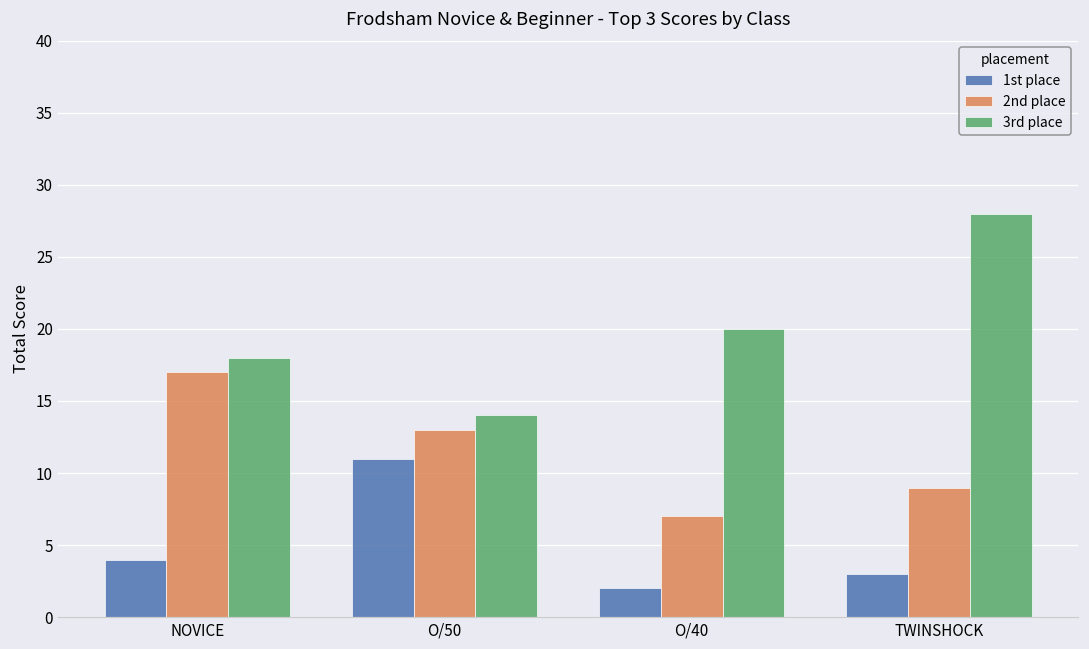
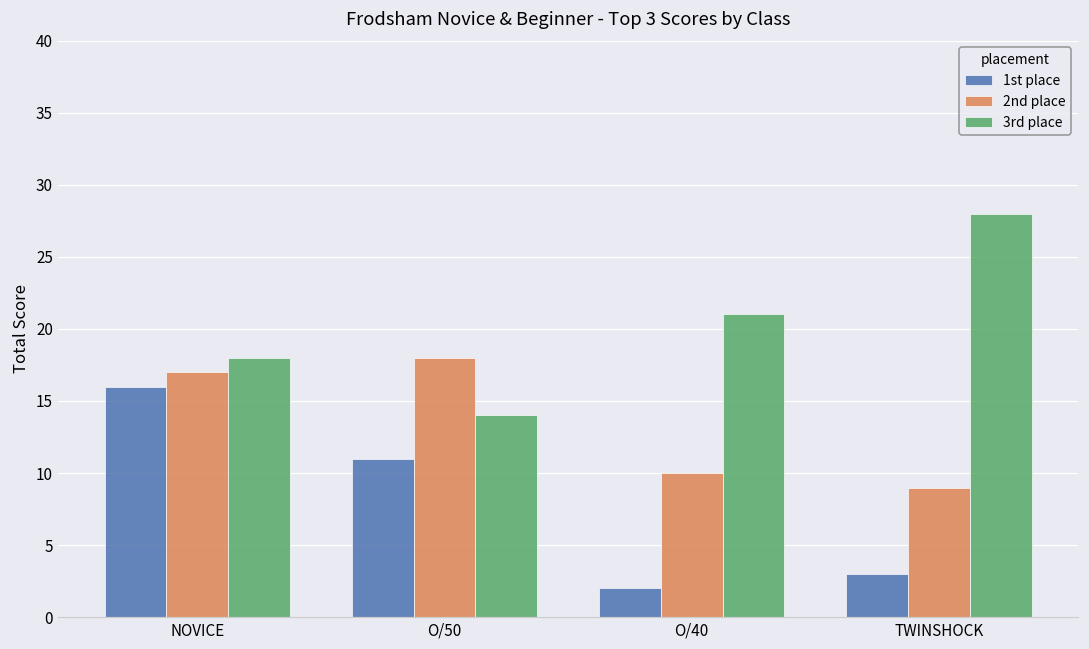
1st place, NOVICE: 4 -> 16
2nd place, O/50: 13 -> 18
2nd place, O/40: 7 -> 10
3rd place, O/40: 20 -> 21
